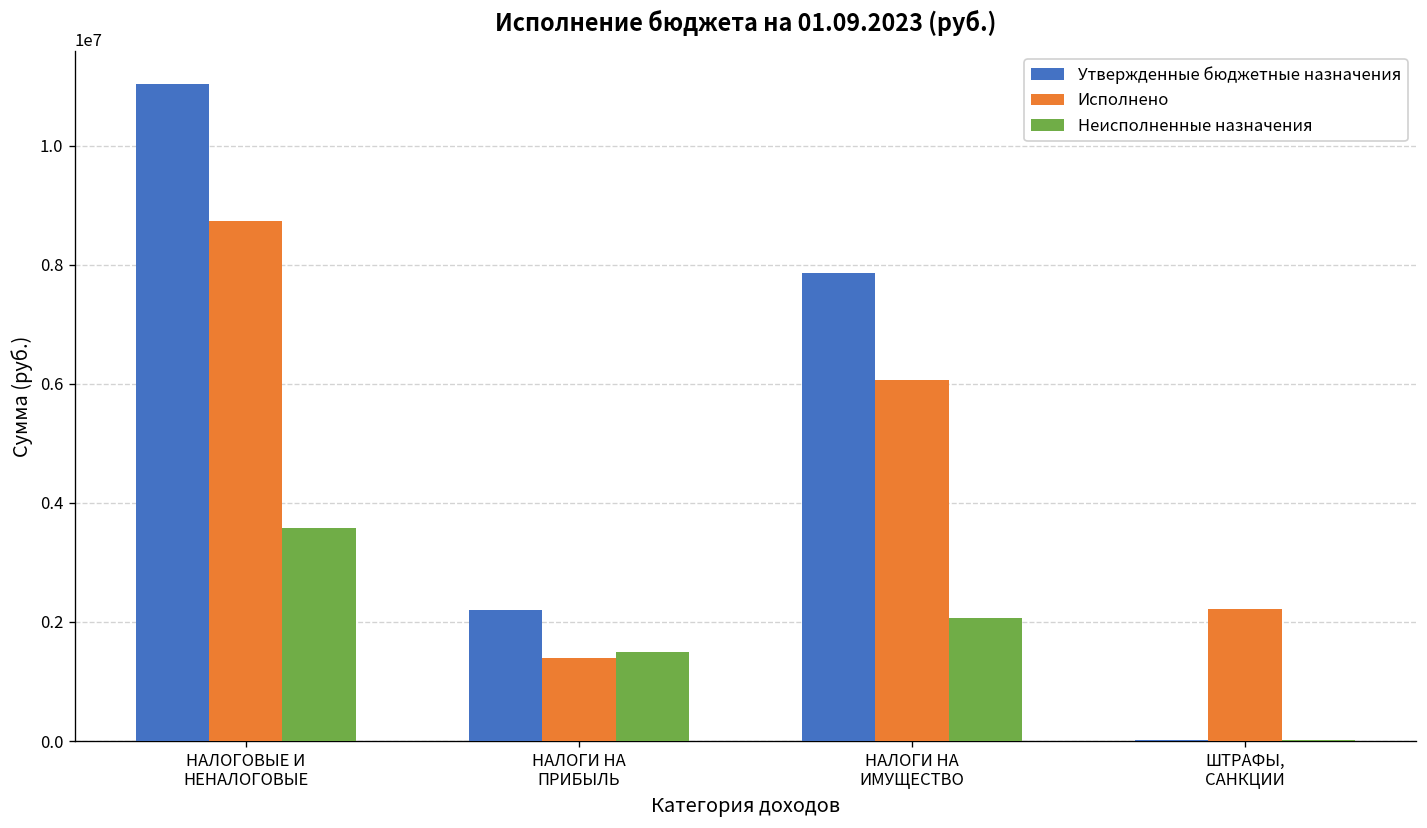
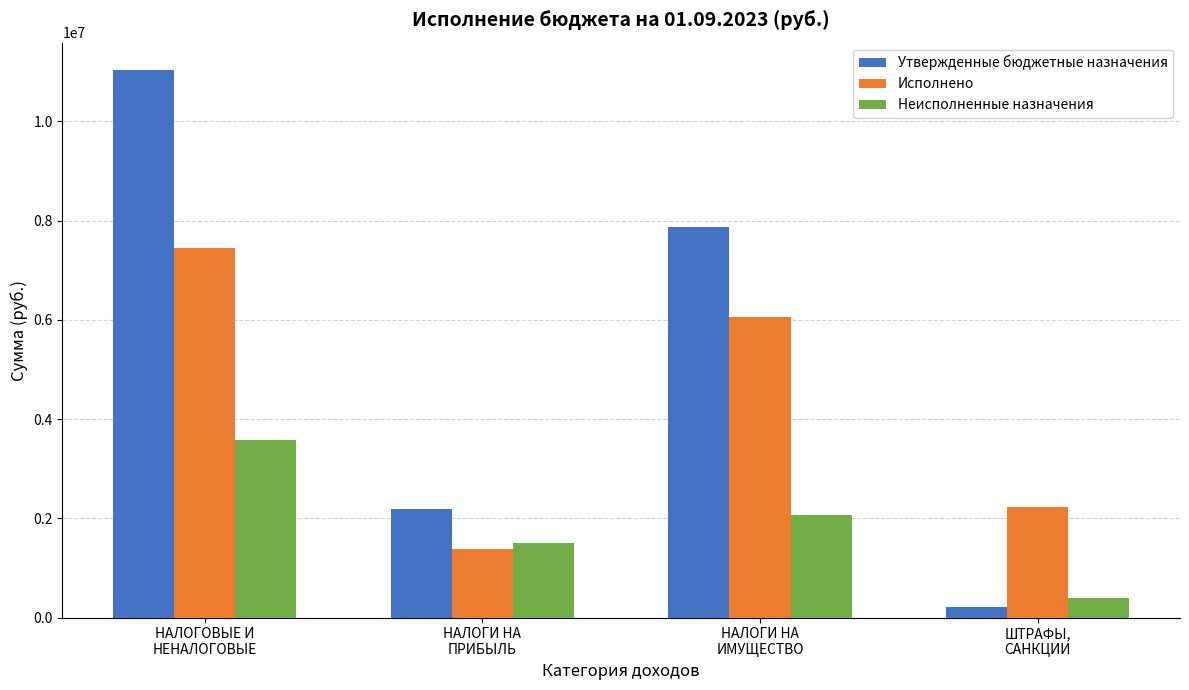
Исполнено, НАЛОГОВЫЕ И НЕНАЛОГОВЫЕ: 8700000 -> 7500000
Утвержденные бюджетные назначения, ШТРАФЫ, САНКЦИИ: 0 -> 200000
Неисполненные назначения, ШТРАФЫ, САНКЦИИ: 0 -> 400000
